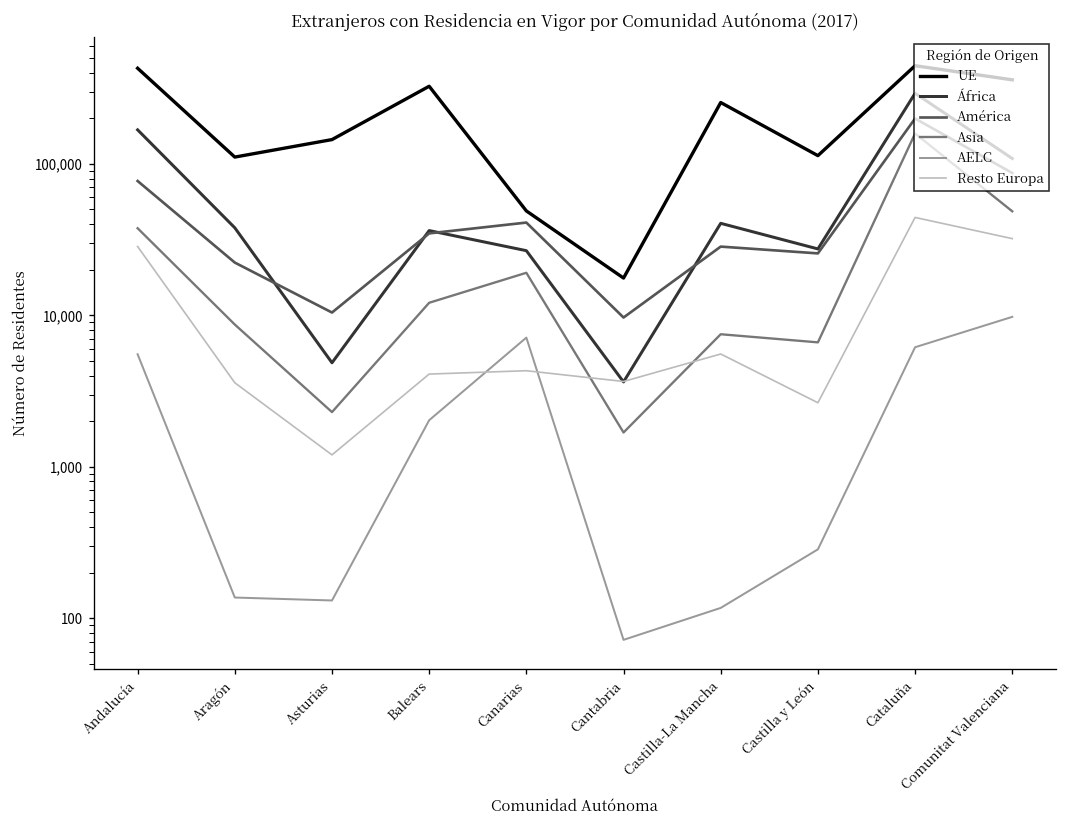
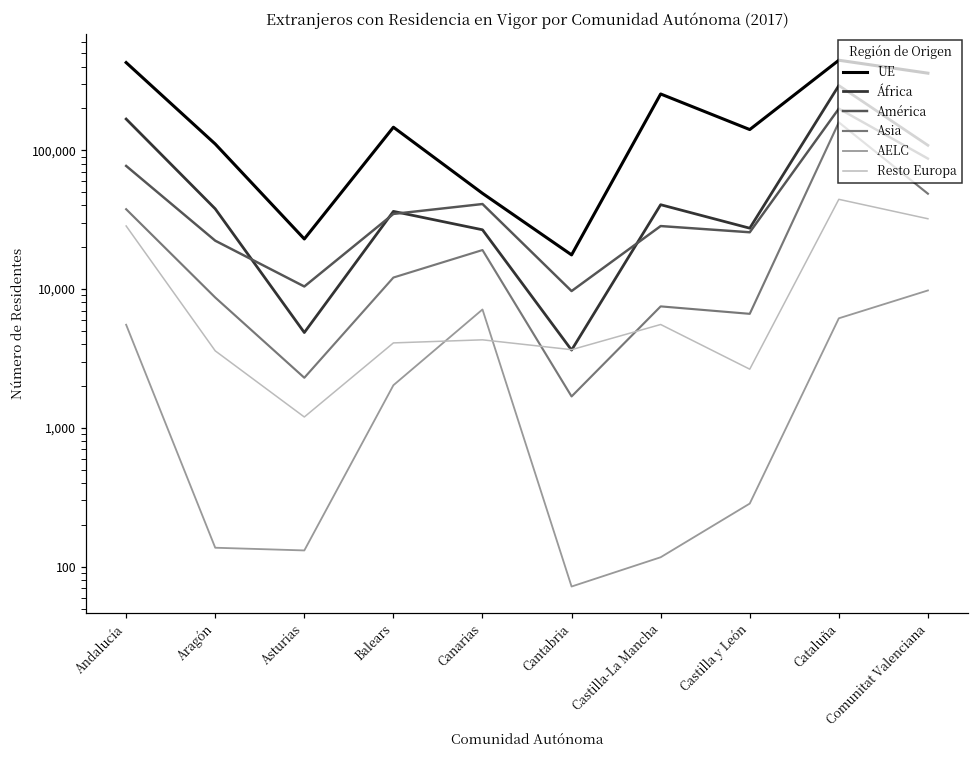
UE, Asturias: 140,000 -> 23,000
UE, Balears: 330,000 -> 150,000
UE, Castilla y León: 110,000 -> 140,000
